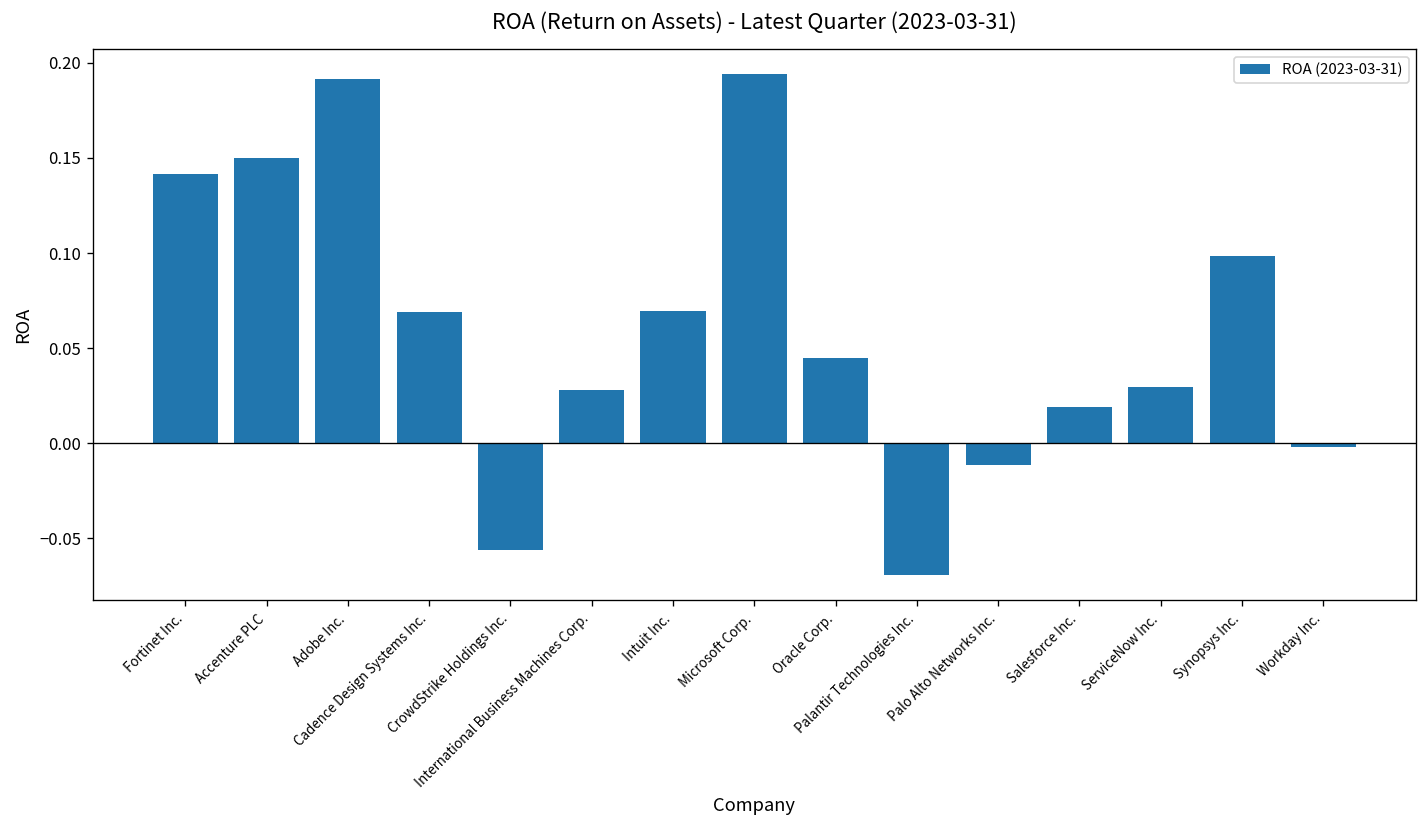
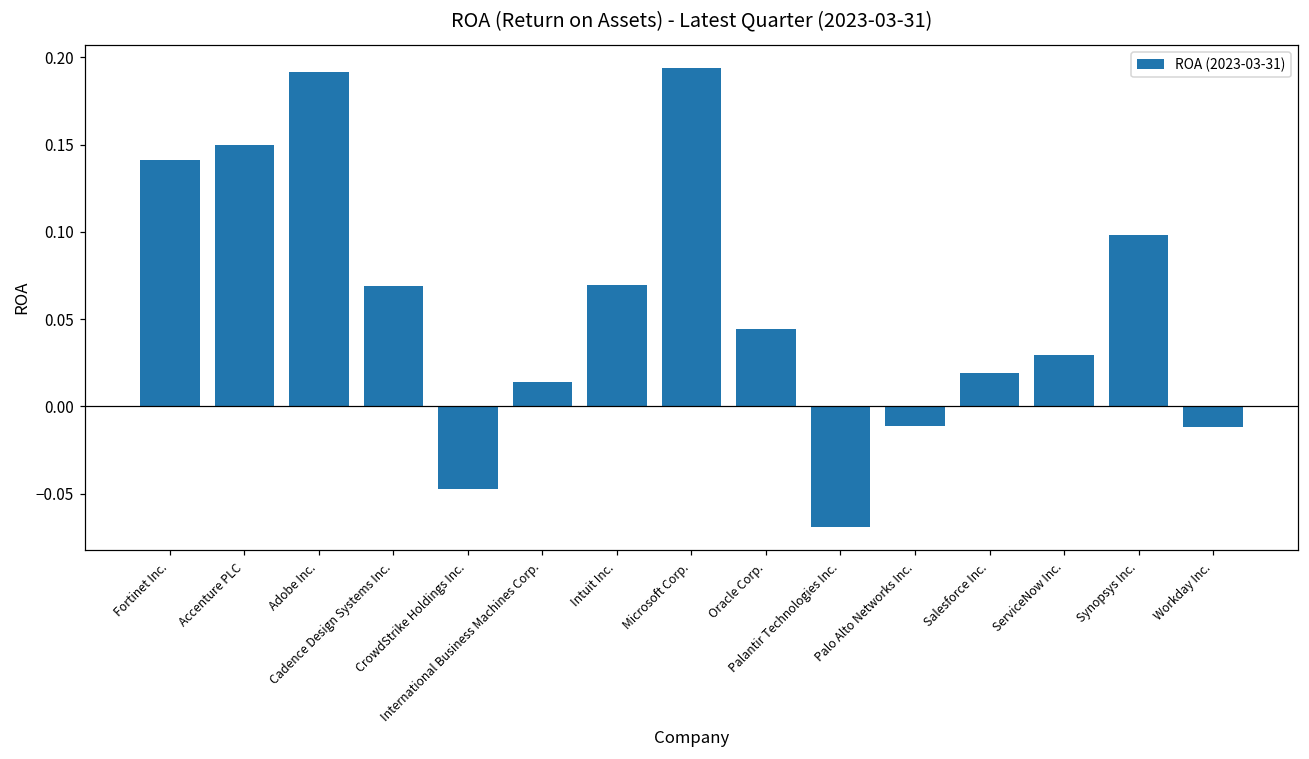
CrowdStrike Holdings Inc.: -0.056 -> -0.047
International Business Machines Corp.: 0.028 -> 0.014
Workday Inc.: -0.002 -> -0.012
